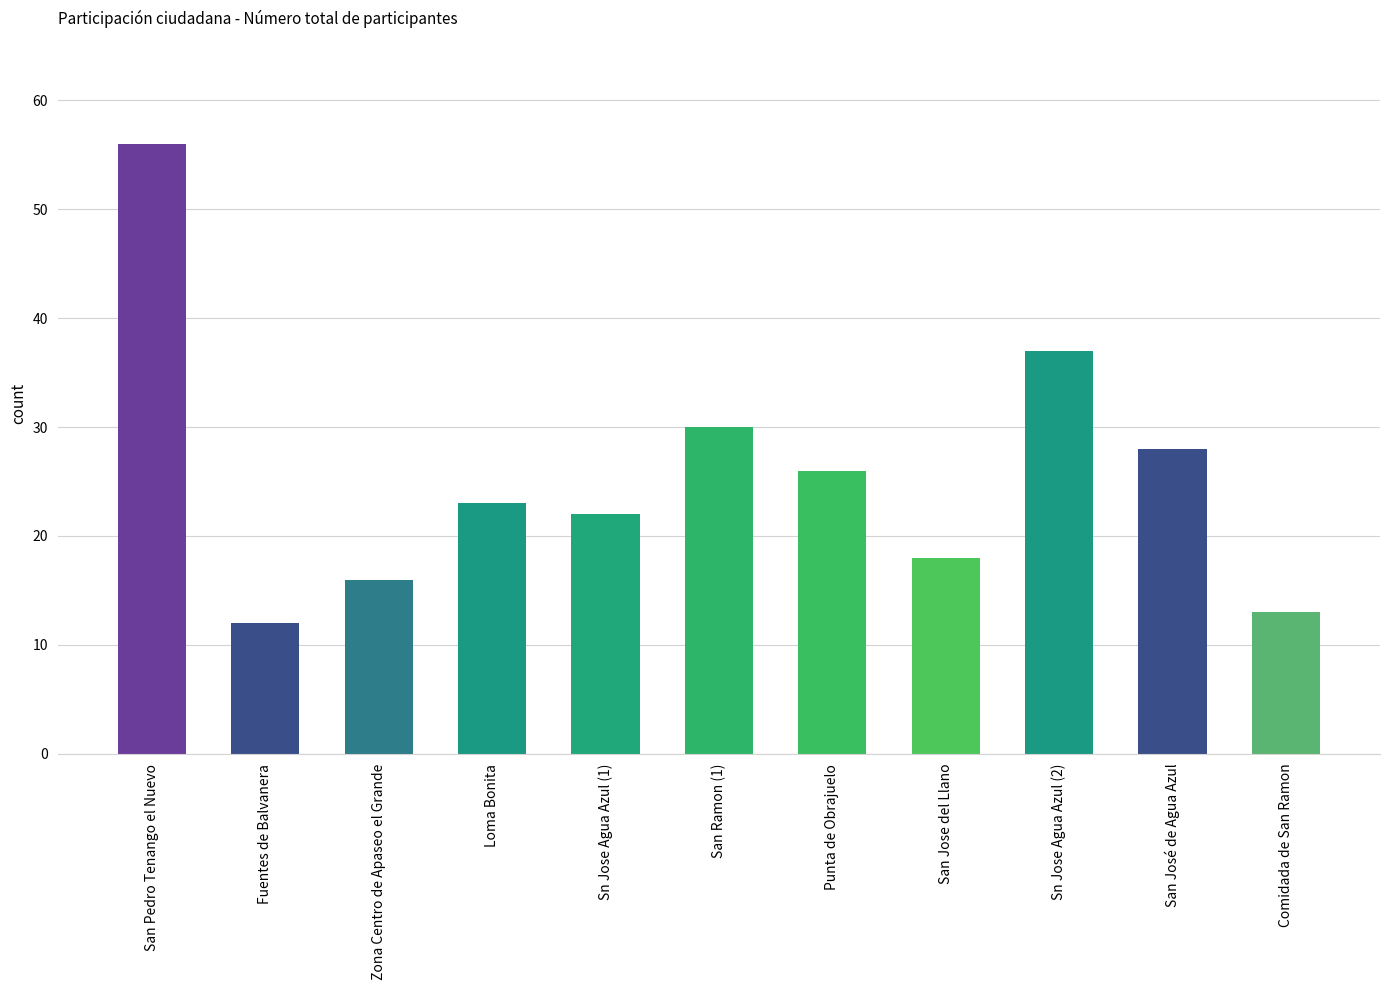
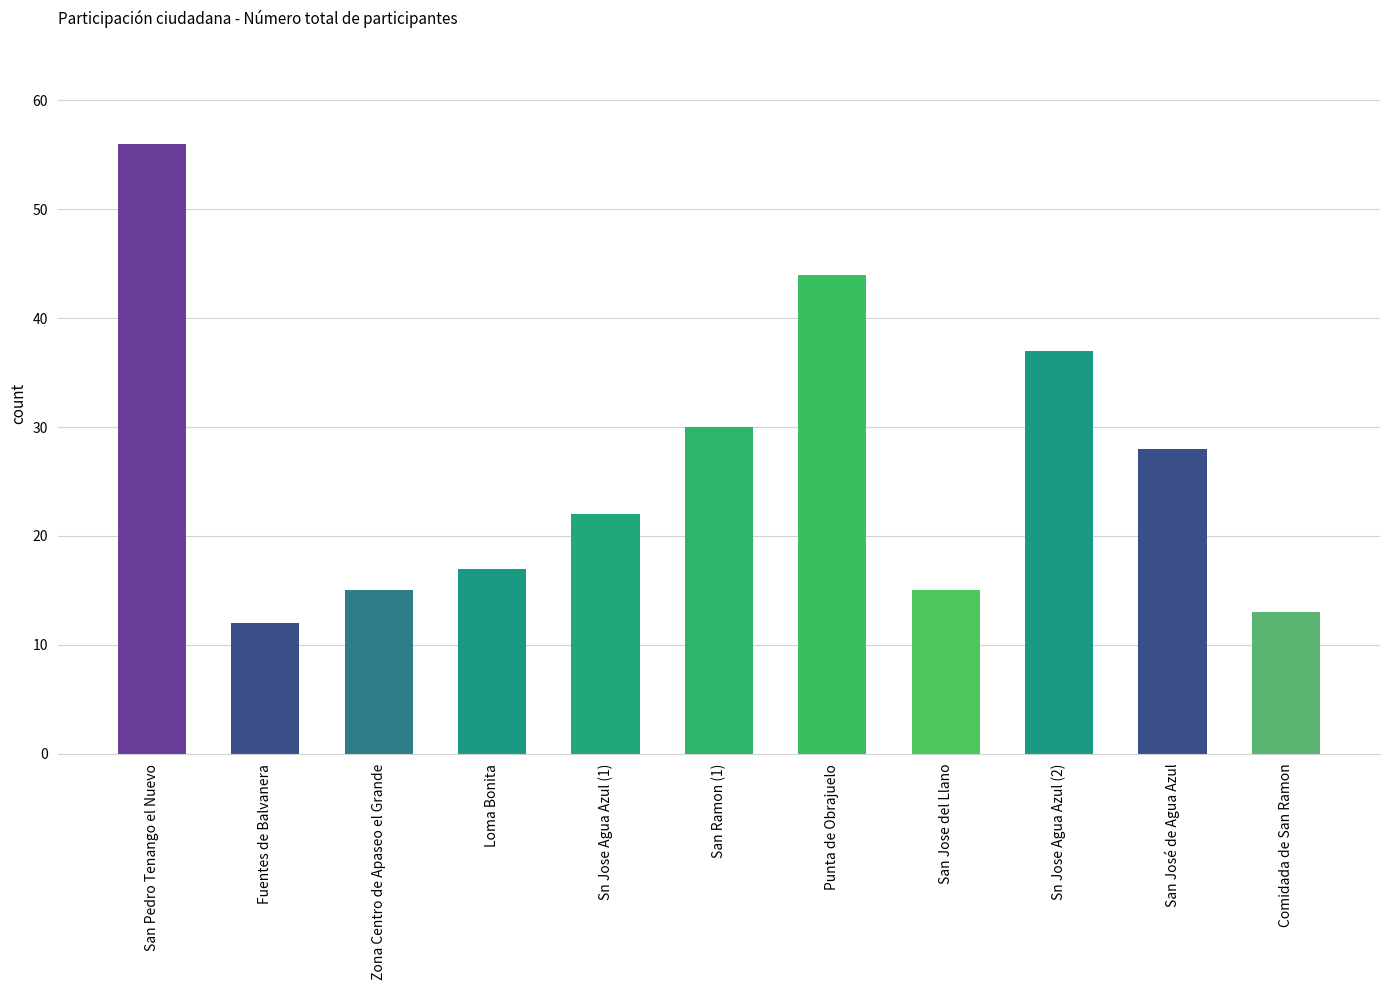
Zona Centro de Apaseo el Grande: 16 -> 15
Loma Bonita: 23 -> 17
Punta de Obrajuelo: 26 -> 44
San Jose del Llano: 18 -> 15
